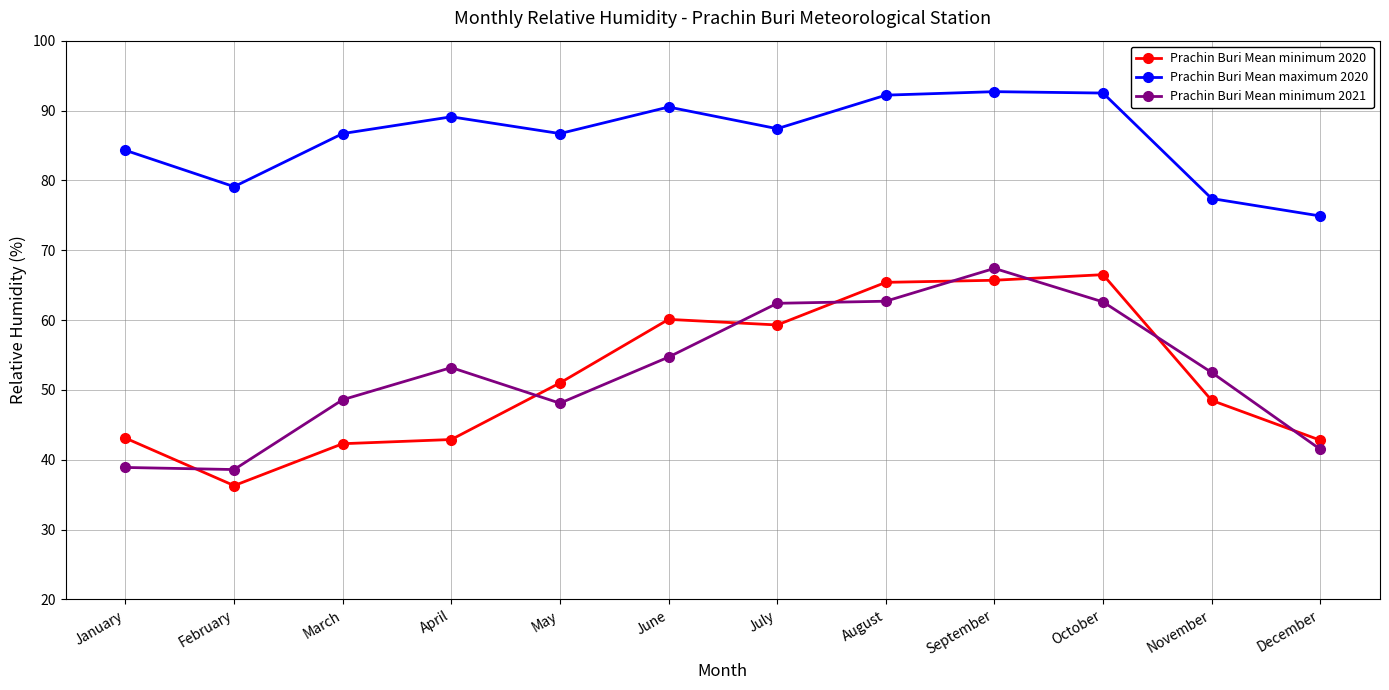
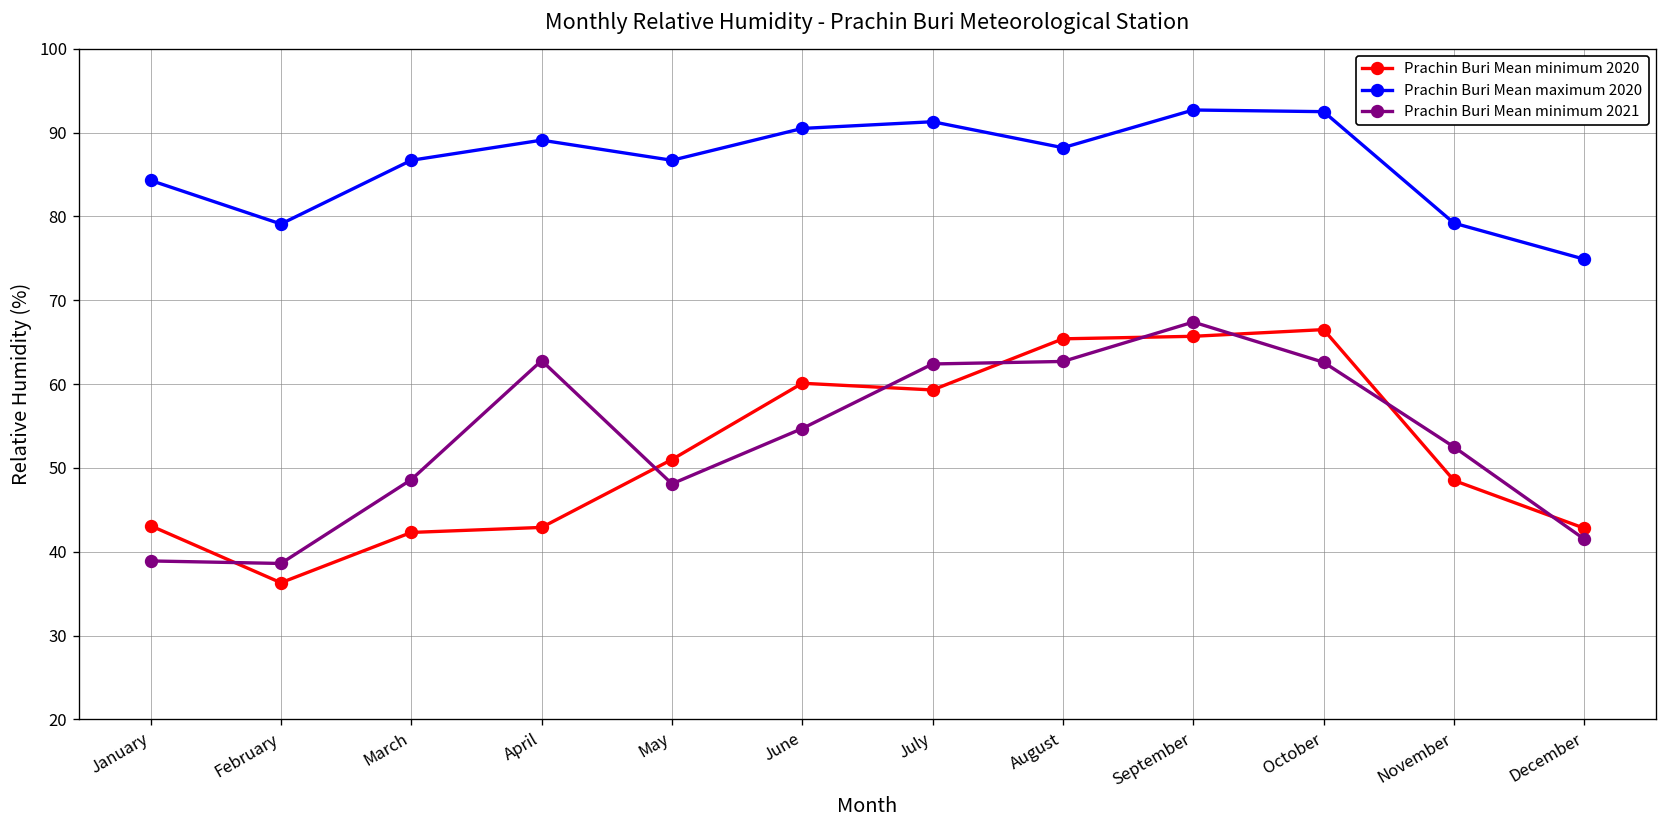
Prachin Buri Mean minimum 2021, April: 53 -> 63
Prachin Buri Mean maximum 2020, July: 87 -> 91
Prachin Buri Mean maximum 2020, August: 92 -> 88
Prachin Buri Mean maximum 2020, November: 77 -> 79
